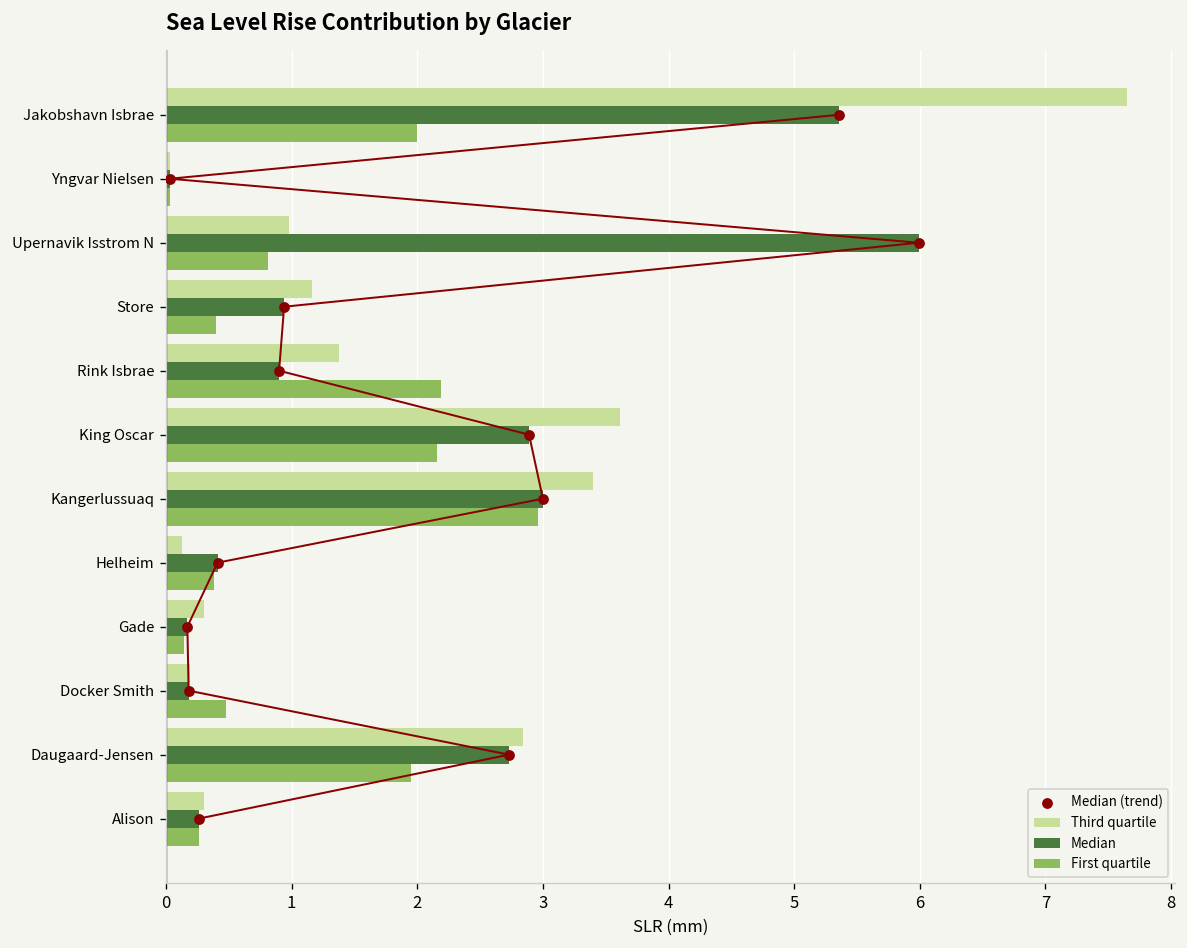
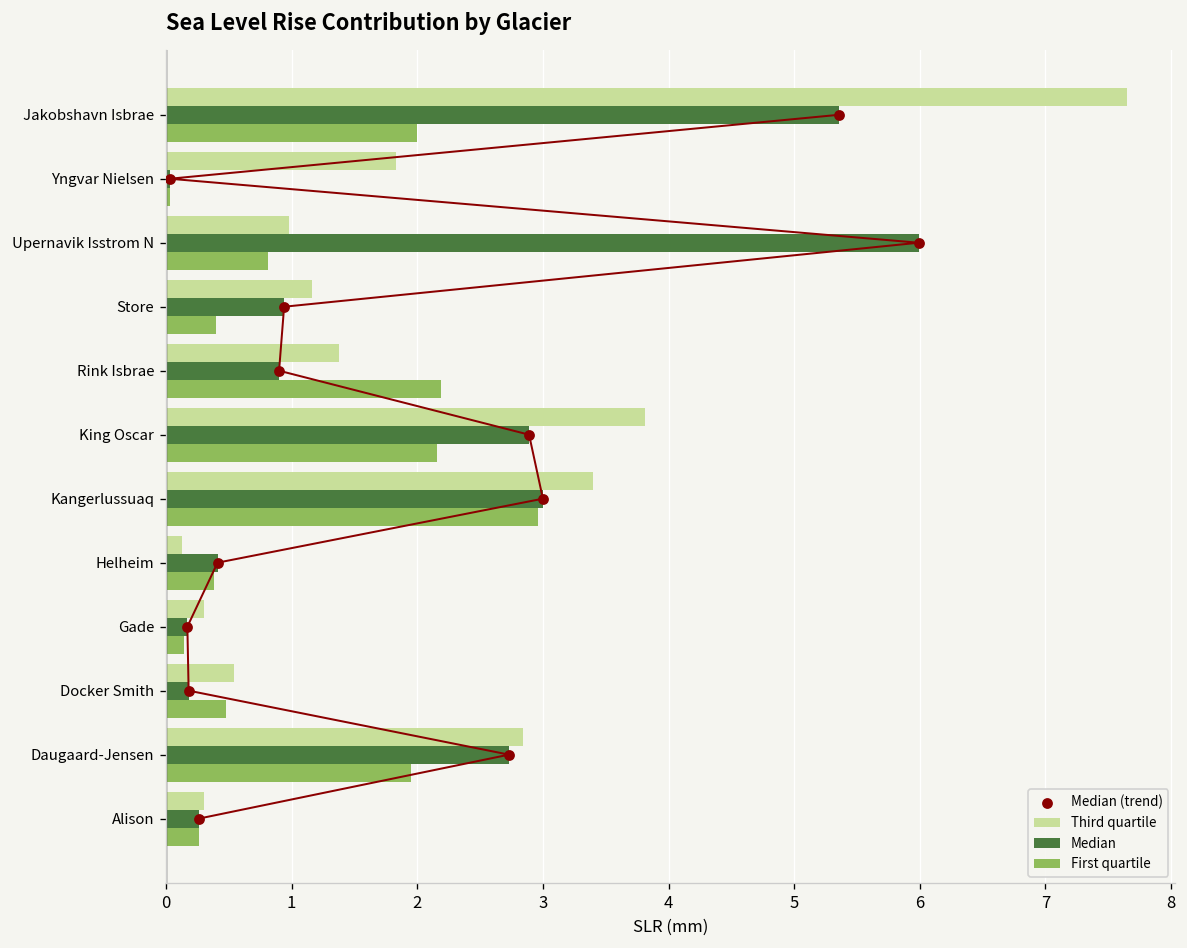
Third quartile, Yngvar Nielsen: 0.03 -> 1.83
Third quartile, King Oscar: 3.61 -> 3.81
Third quartile, Docker Smith: 0.19 -> 0.54
